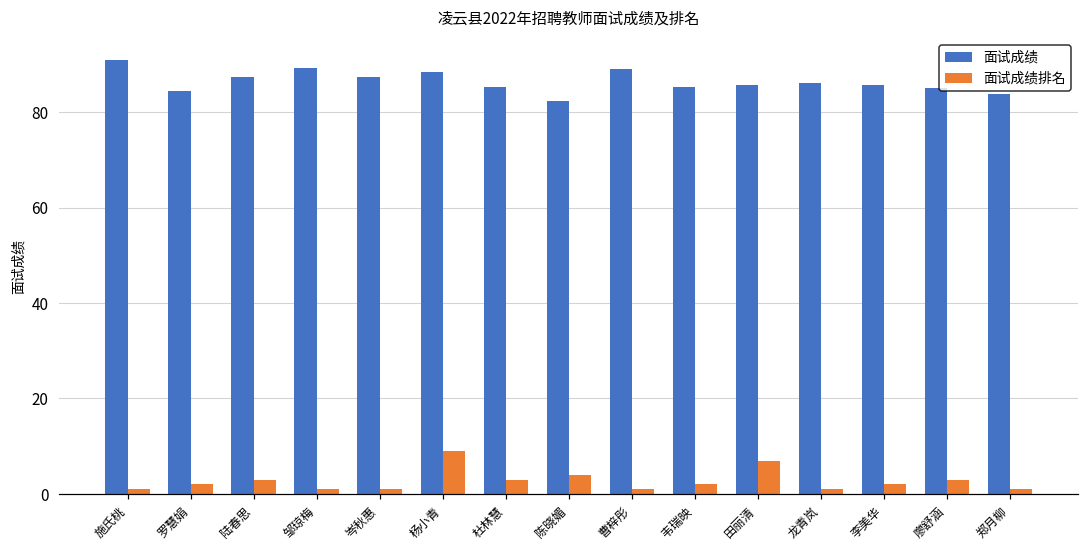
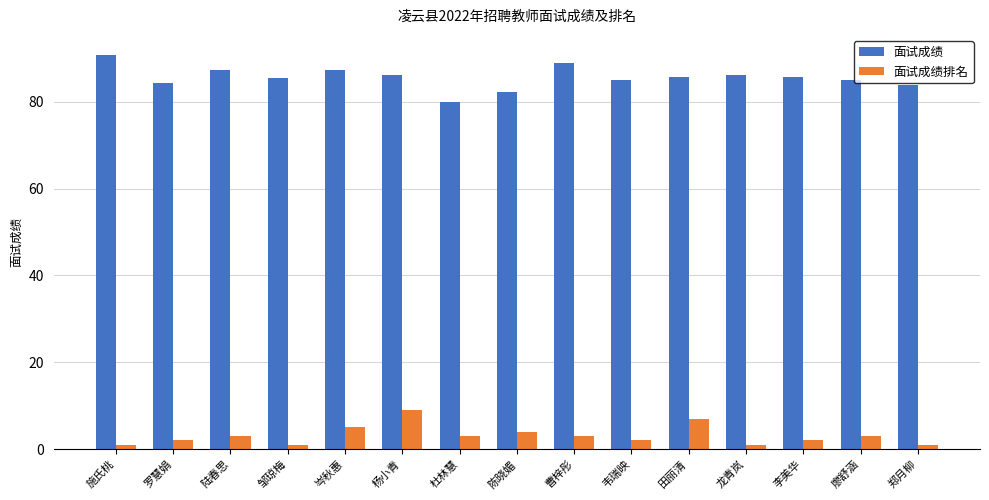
面试成绩, 邹琼梅: 89 -> 85
面试成绩排名, 岑秋惠: 1 -> 5
面试成绩, 杨小青: 88 -> 86
面试成绩, 杜林慧: 85 -> 80
面试成绩排名, 曹梓彤: 1 -> 3
